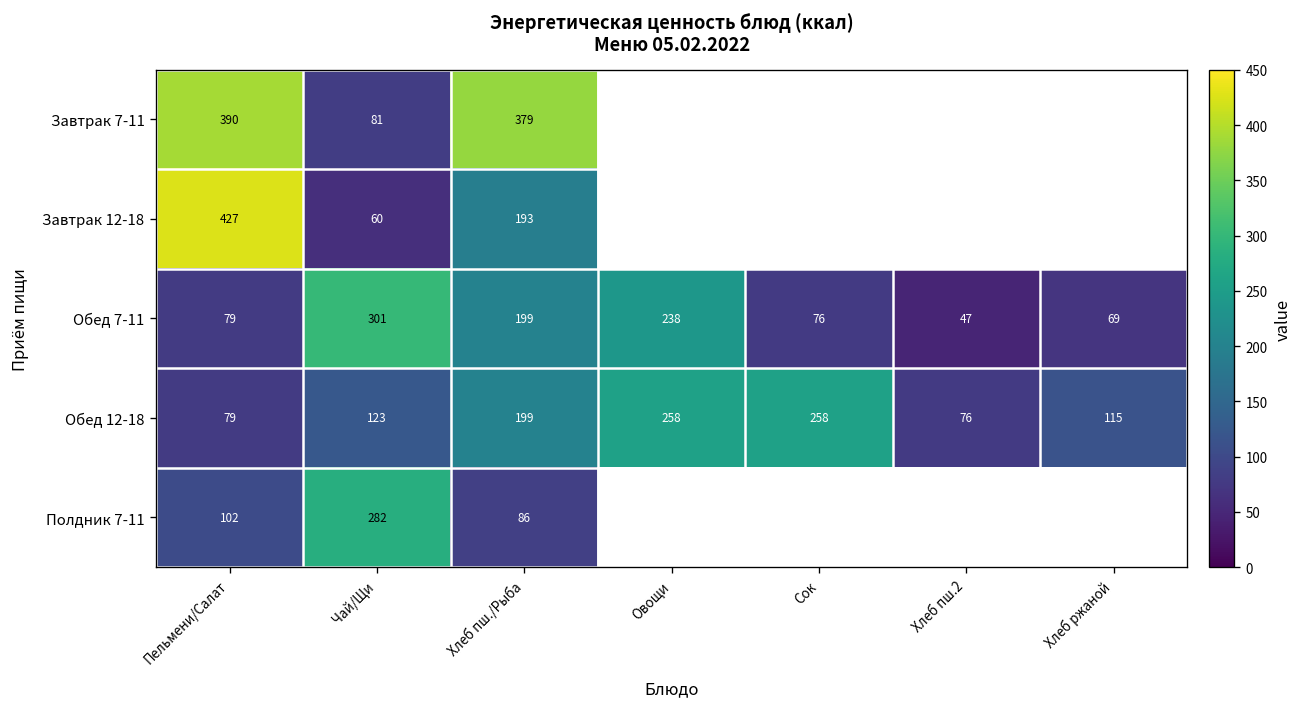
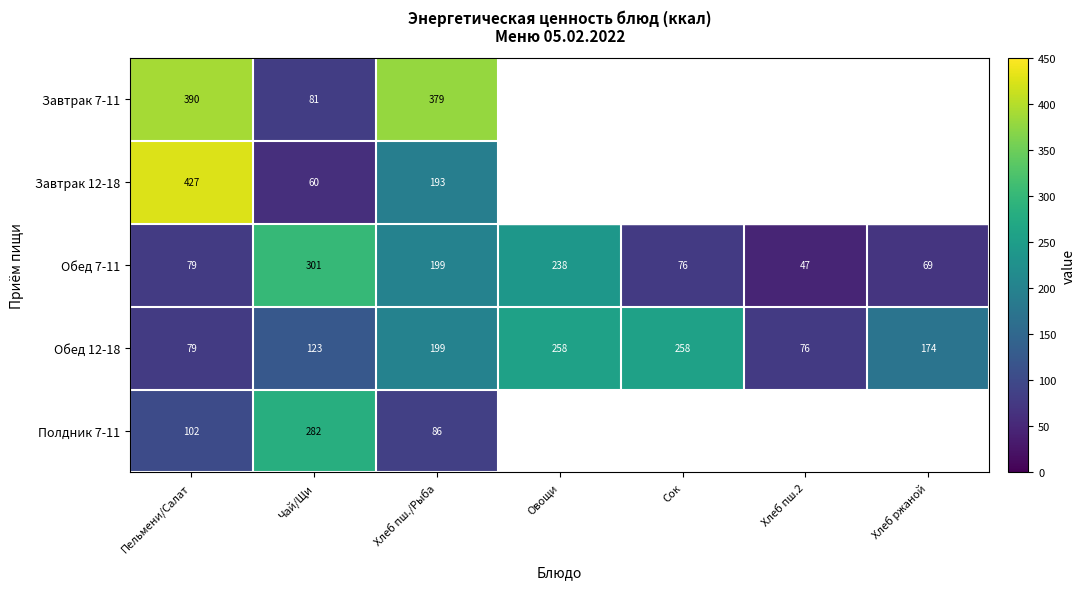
Обед 12-18, Хлеб ржаной: 115 -> 174
